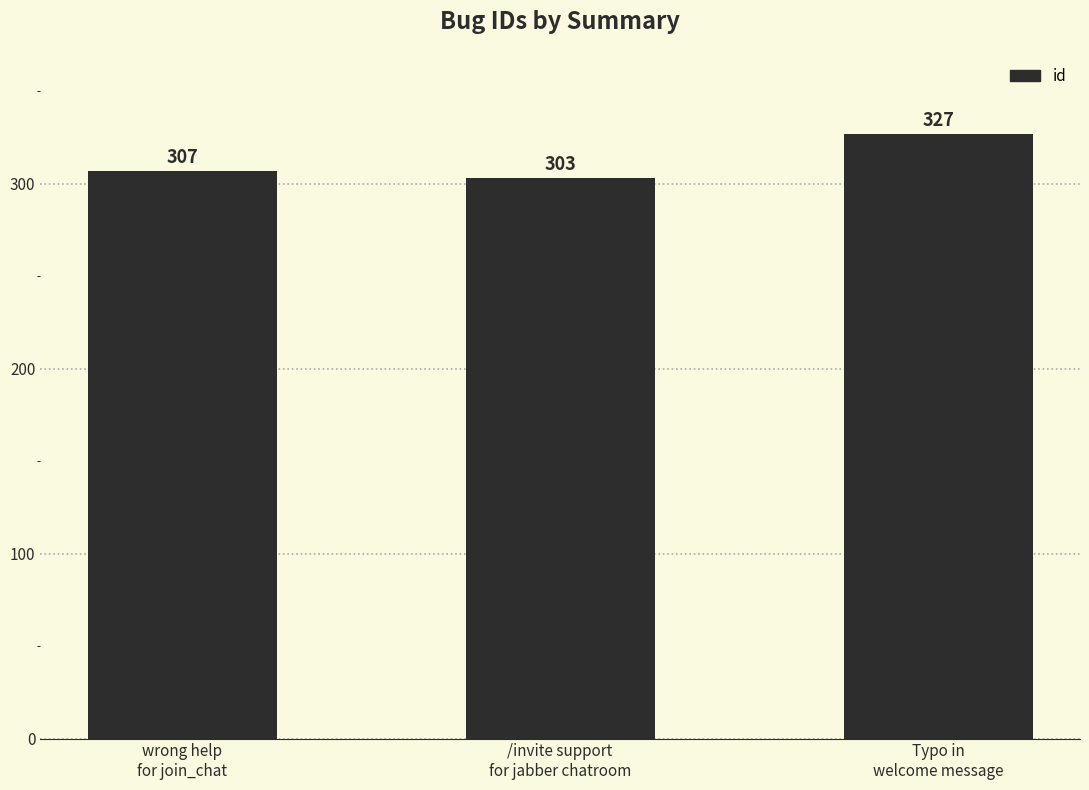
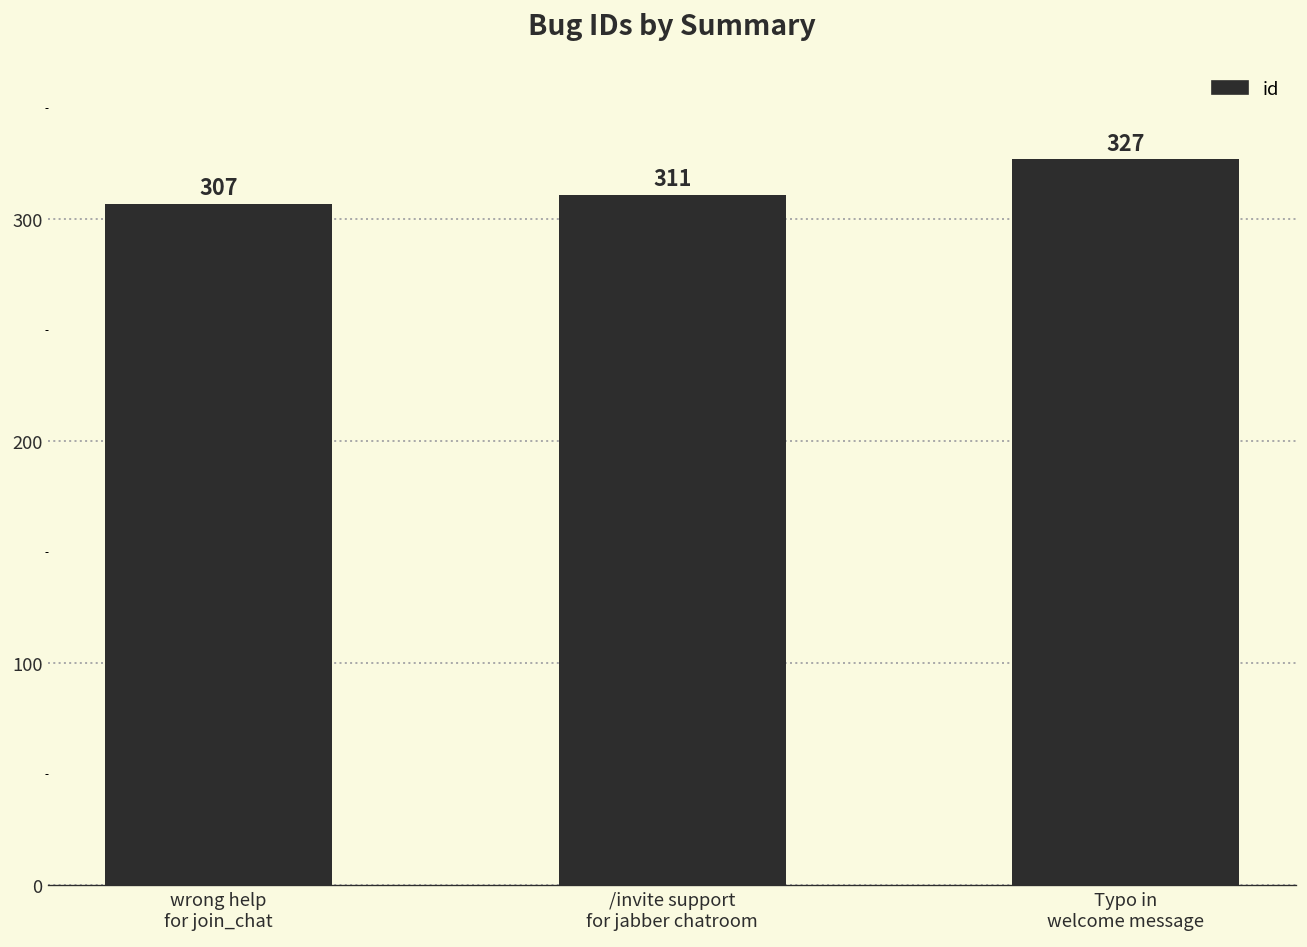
/invite support for jabber chatroom: 303 -> 311
